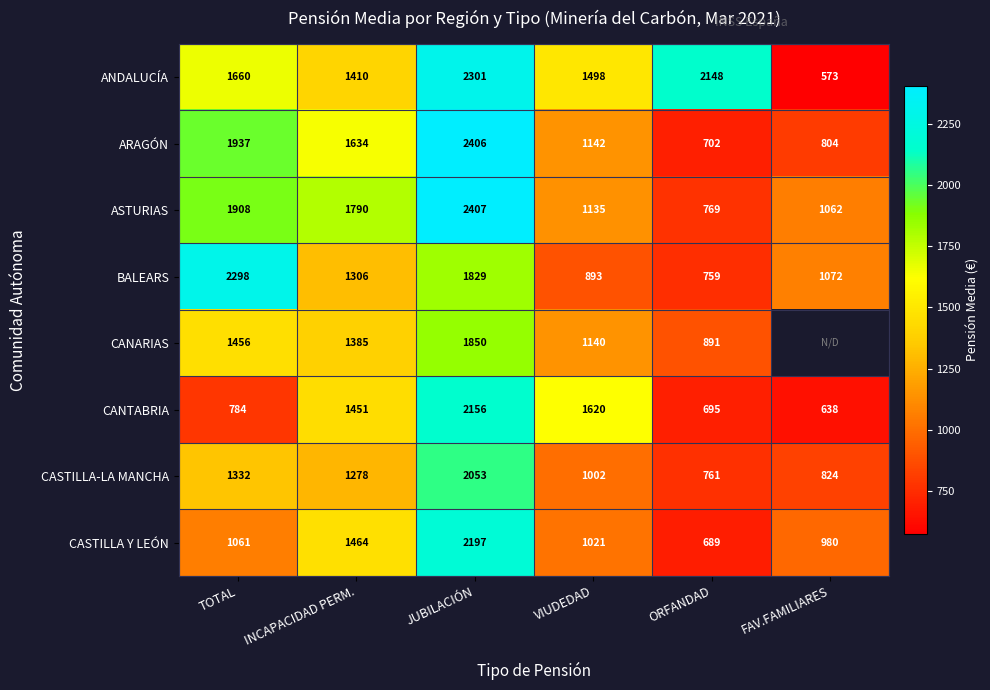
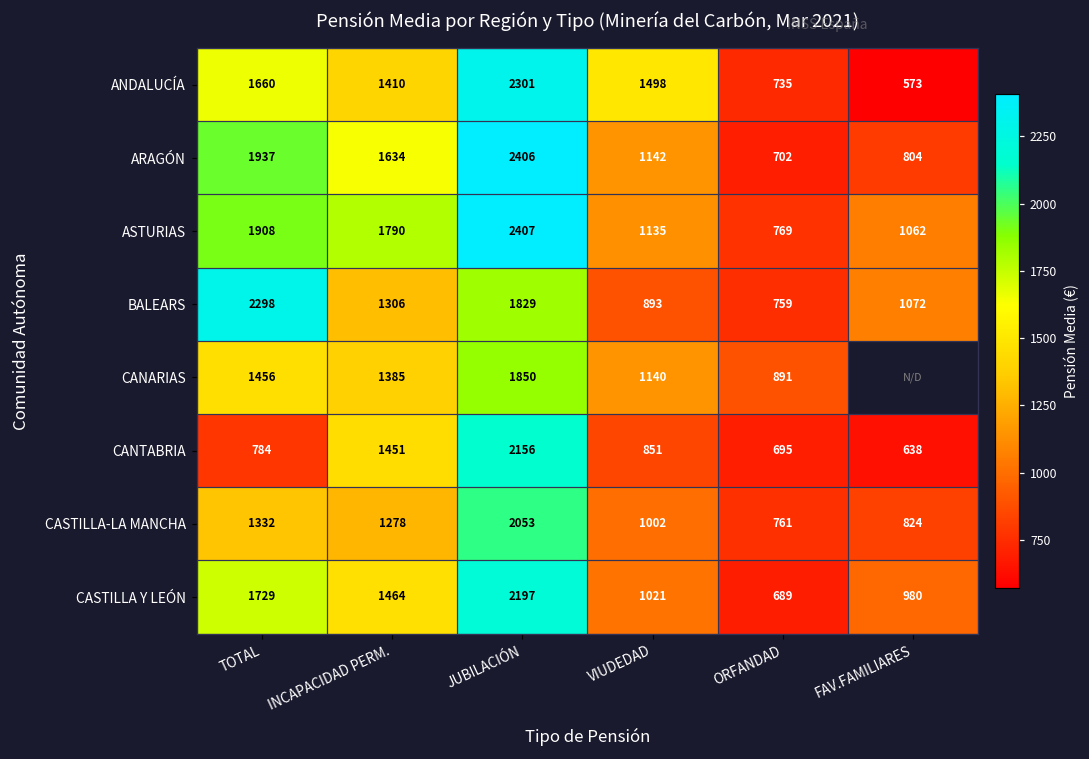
ANDALUCÍA, ORFANDAD: 2148 -> 735
CANTABRIA, VIUDEDAD: 1620 -> 851
CASTILLA Y LEÓN, TOTAL: 1061 -> 1729
